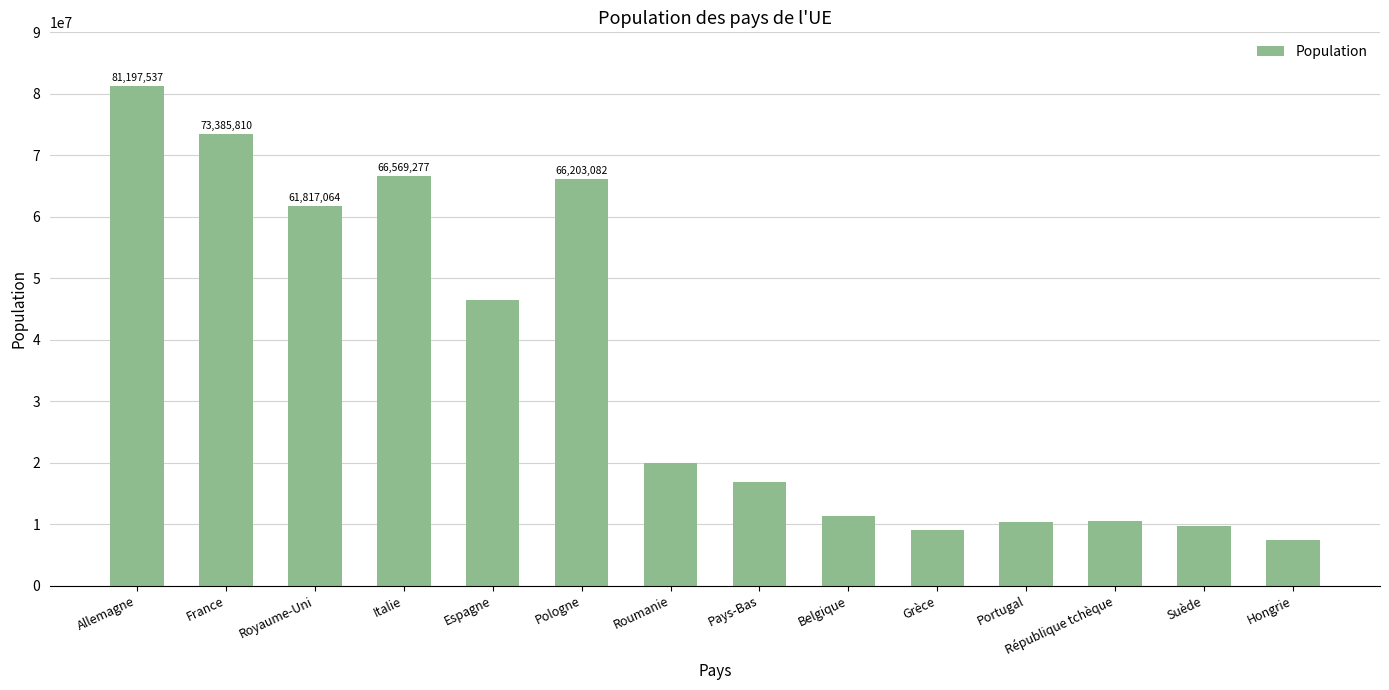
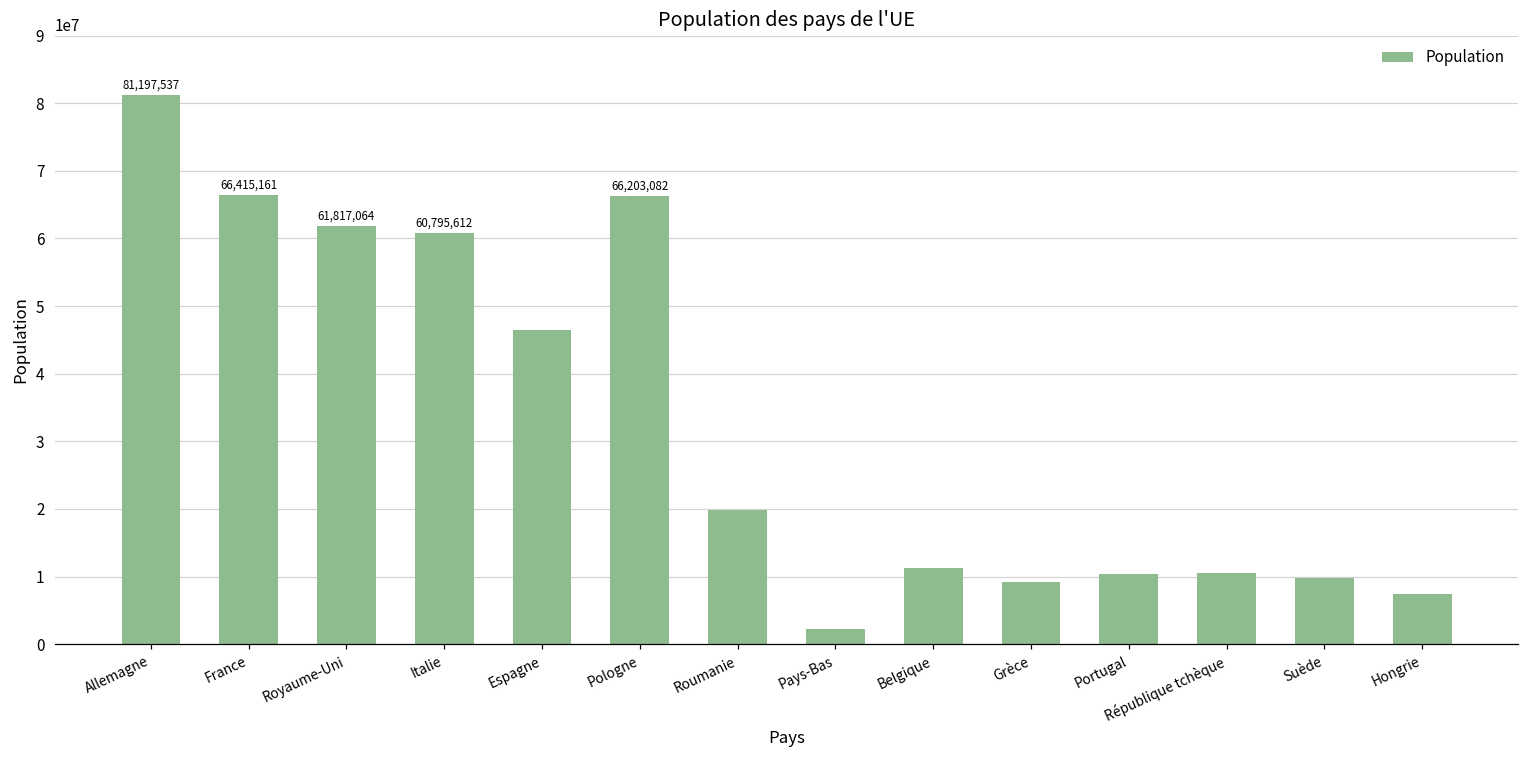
France: 73,385,810 -> 66,415,161
Italie: 66,569,277 -> 60,795,612
Pays-Bas: 17000000 -> 2000000
